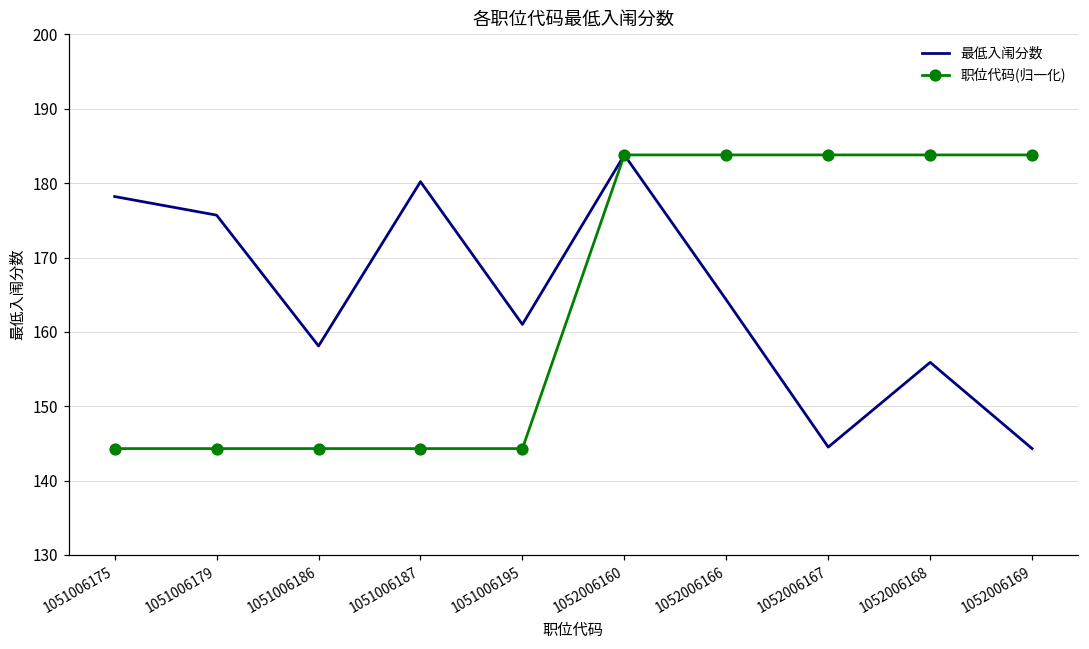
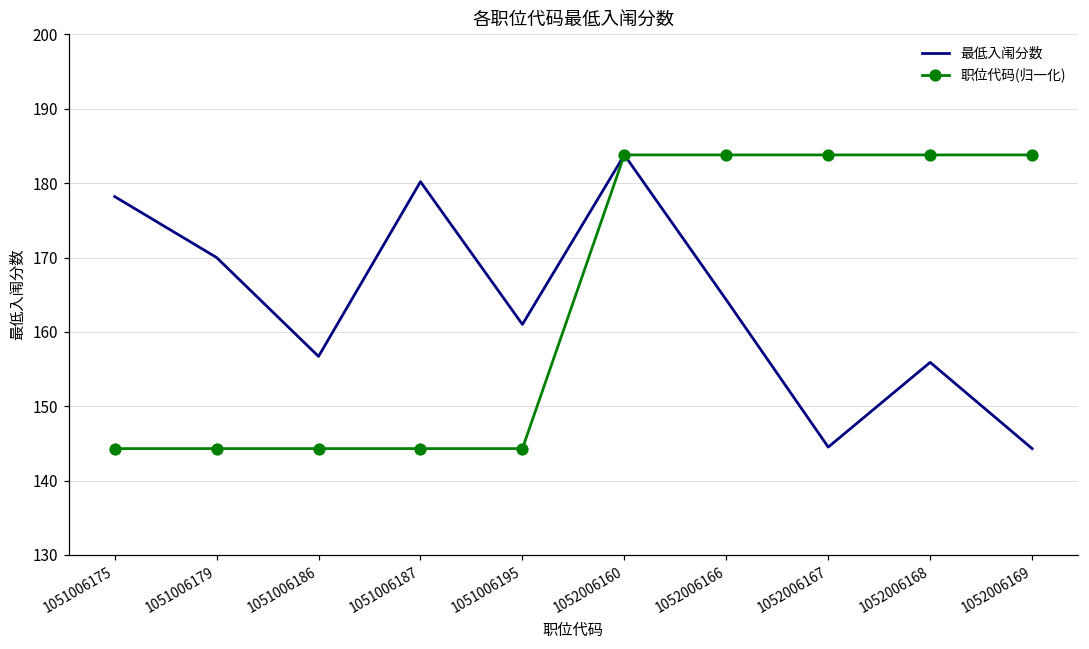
最低入闱分数, 1051006179: 176 -> 170
最低入闱分数, 1051006186: 158 -> 157
